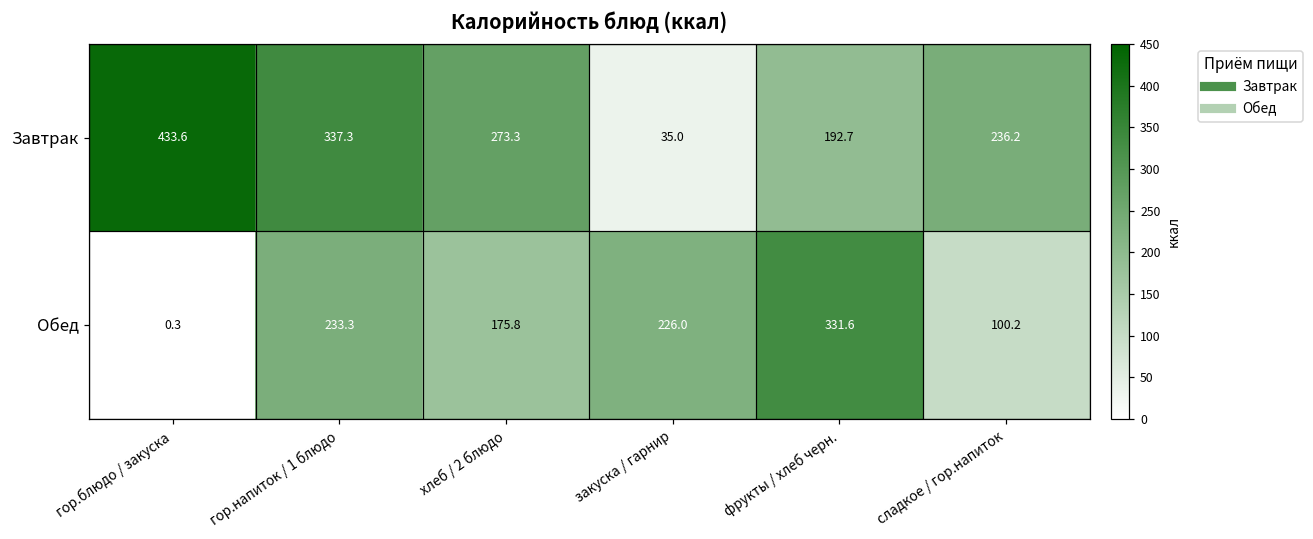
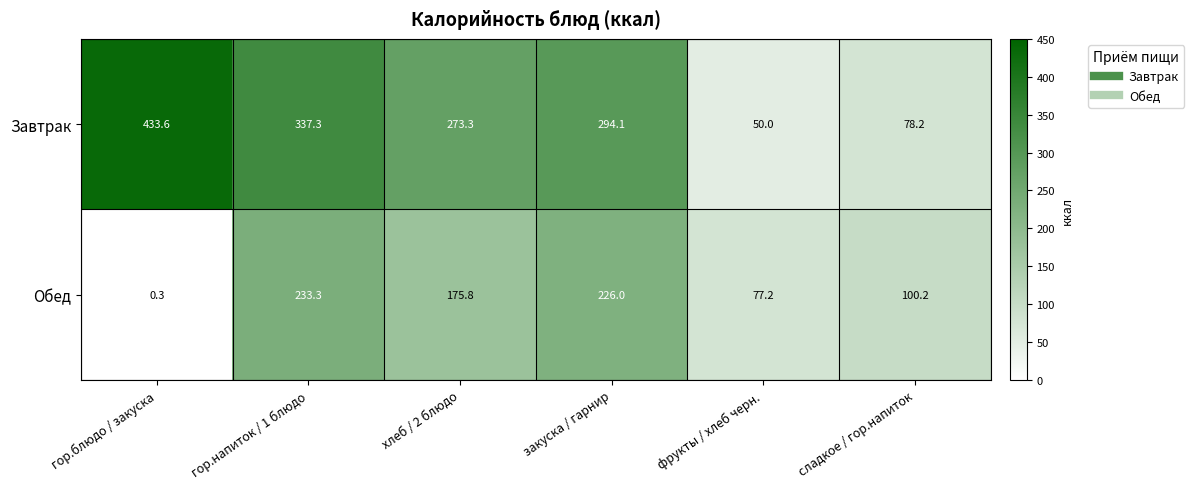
Завтрак, закуска / гарнир: 35.0 -> 294.1
Завтрак, фрукты / хлеб черн.: 192.7 -> 50.0
Завтрак, сладкое / гор.напиток: 236.2 -> 78.2
Обед, фрукты / хлеб черн.: 331.6 -> 77.2
